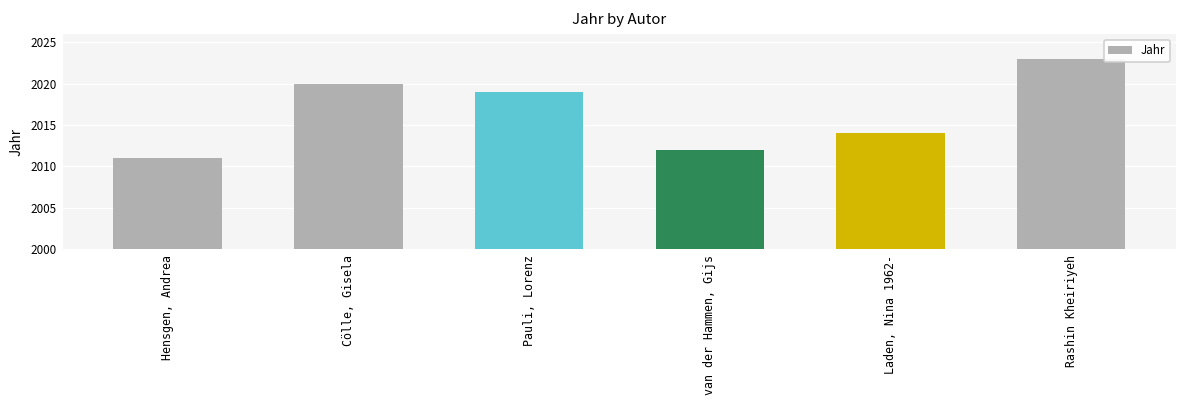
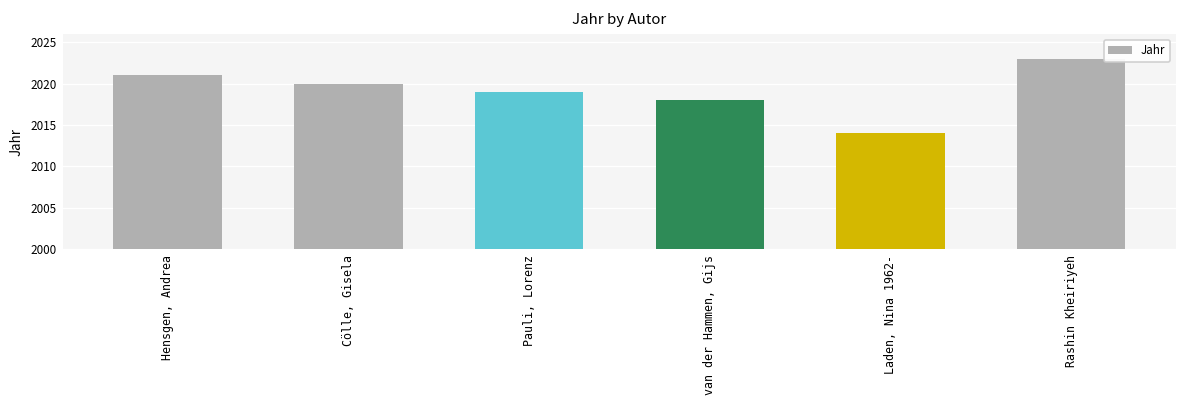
Hensgen, Andrea: 2011 -> 2021
van der Hammen, Gijs: 2012 -> 2018
